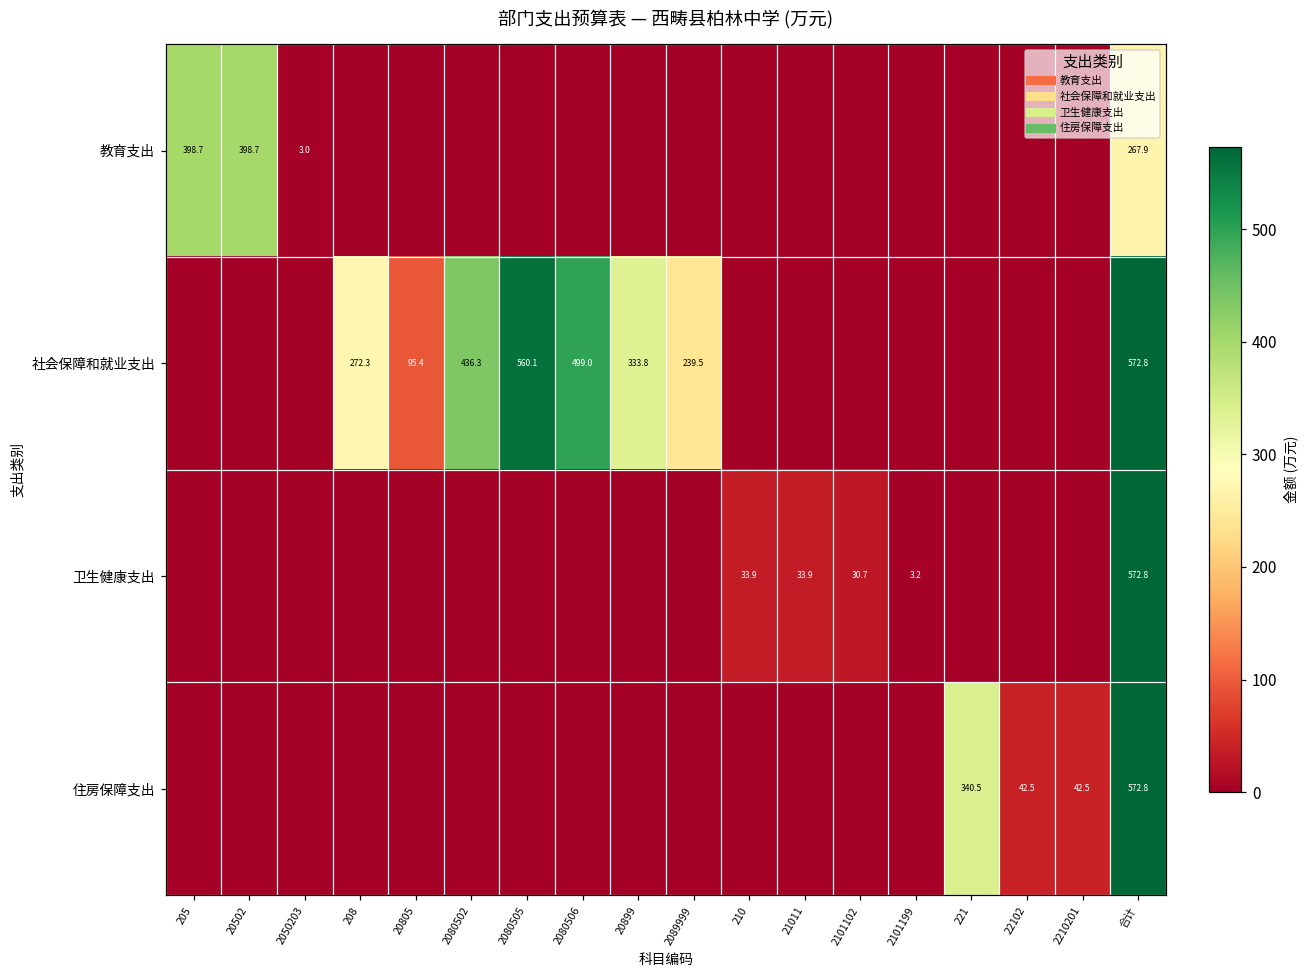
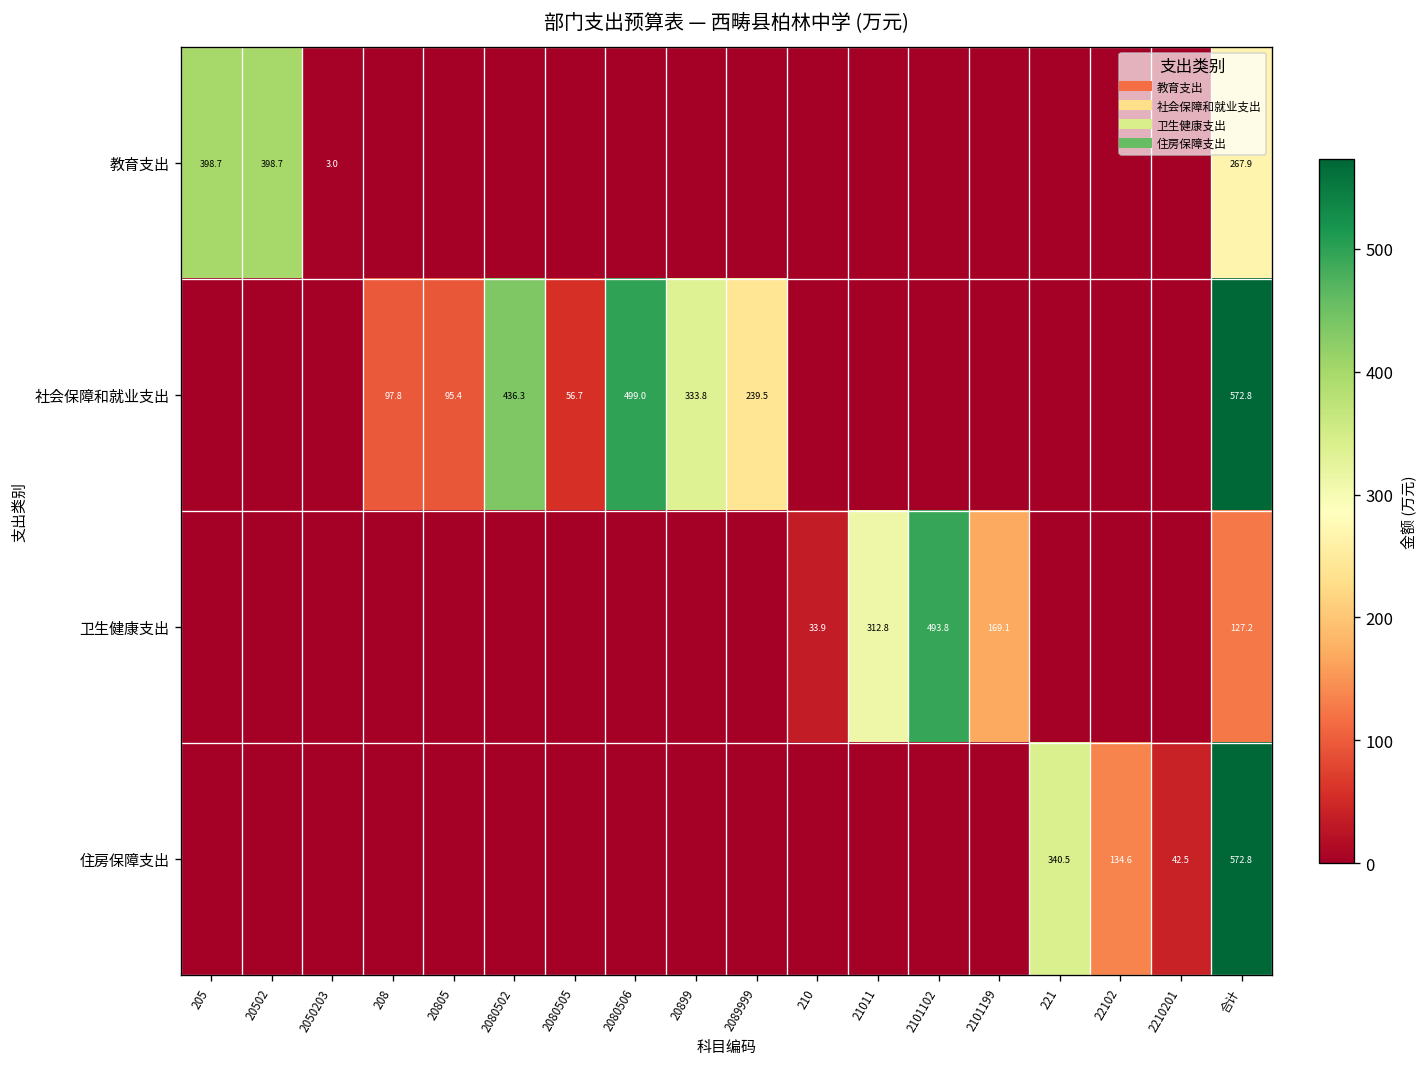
社会保障和就业支出, 208: 272.3 -> 97.8
社会保障和就业支出, 2080505: 560.1 -> 56.7
卫生健康支出, 21011: 33.9 -> 312.8
卫生健康支出, 2101102: 30.7 -> 493.8
卫生健康支出, 2101199: 3.2 -> 169.1
卫生健康支出, 合计: 572.8 -> 127.2
住房保障支出, 22102: 42.5 -> 134.6
